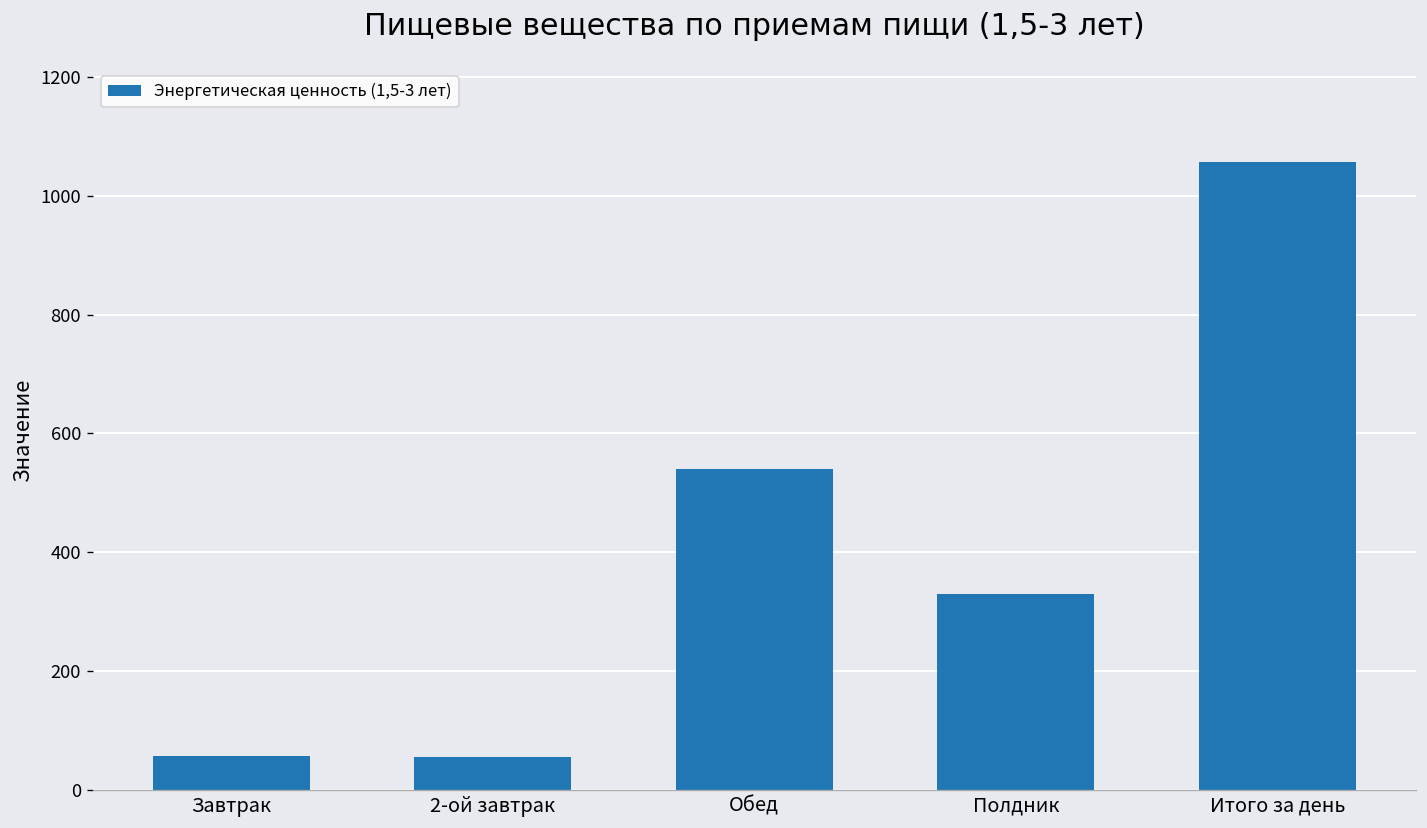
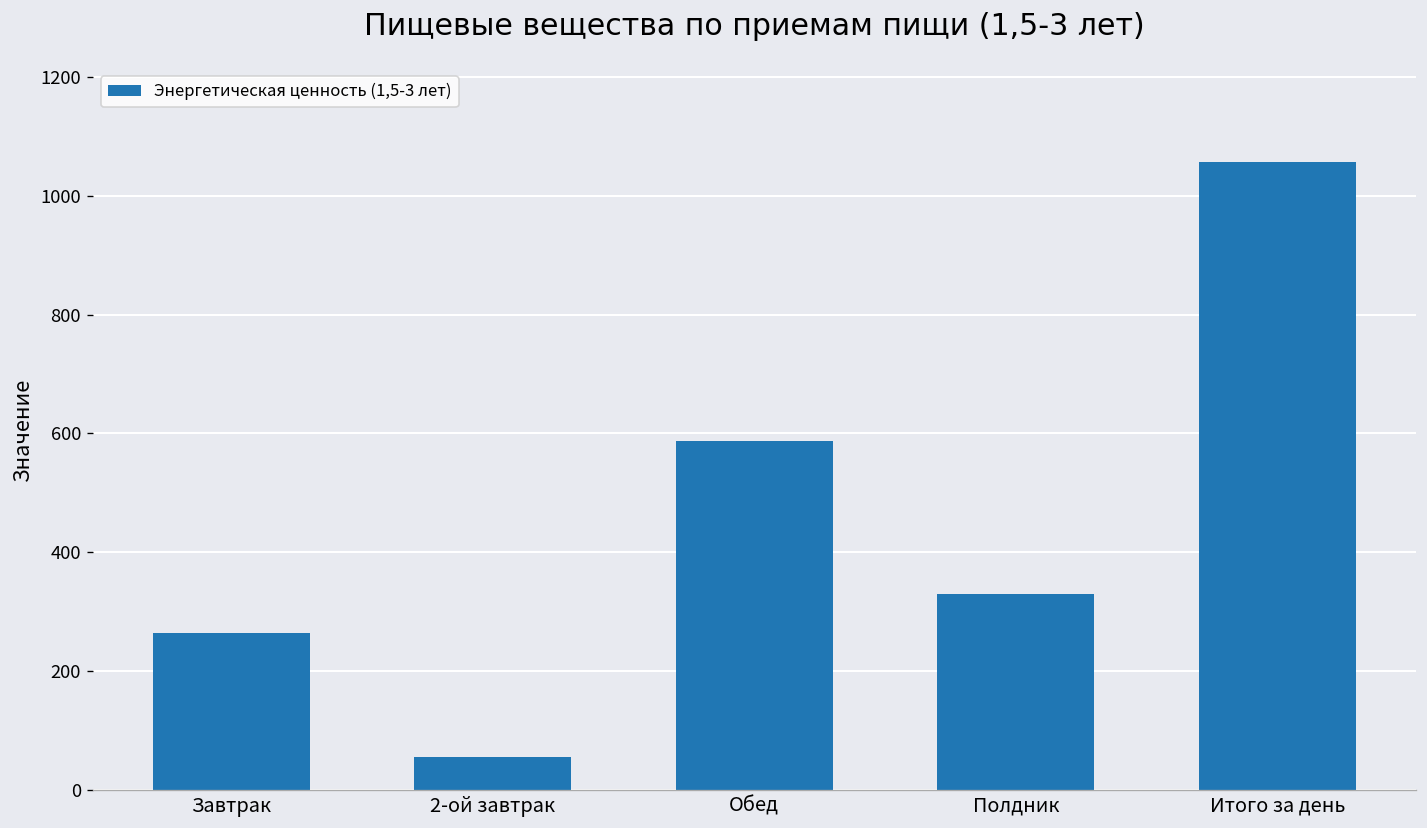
Завтрак: 60 -> 260
Обед: 540 -> 590
